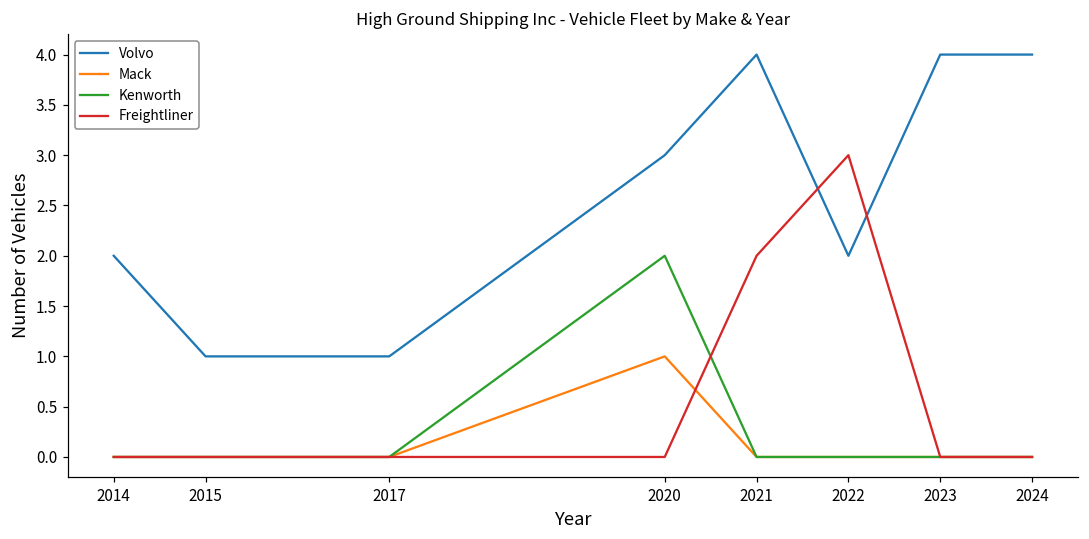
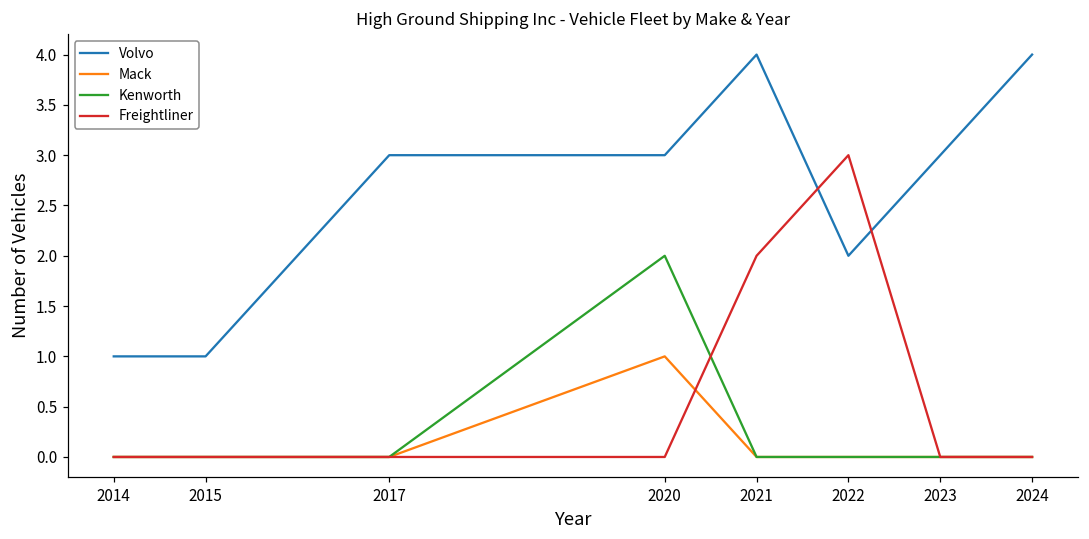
Volvo, 2014: 2 -> 1
Volvo, 2017: 1 -> 3
Volvo, 2023: 4 -> 3
